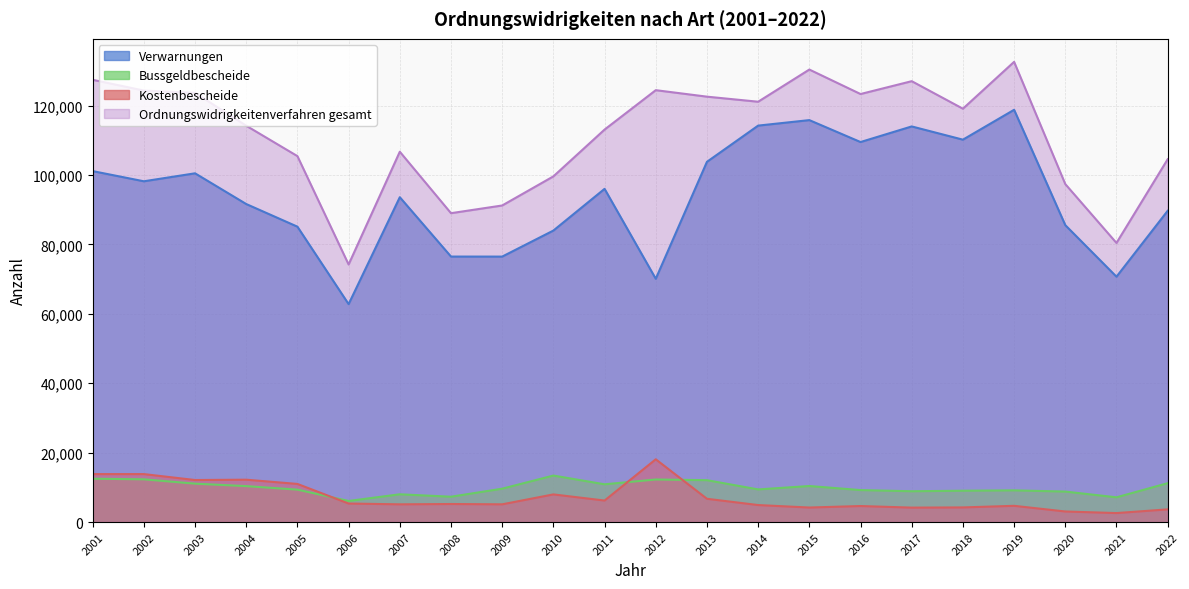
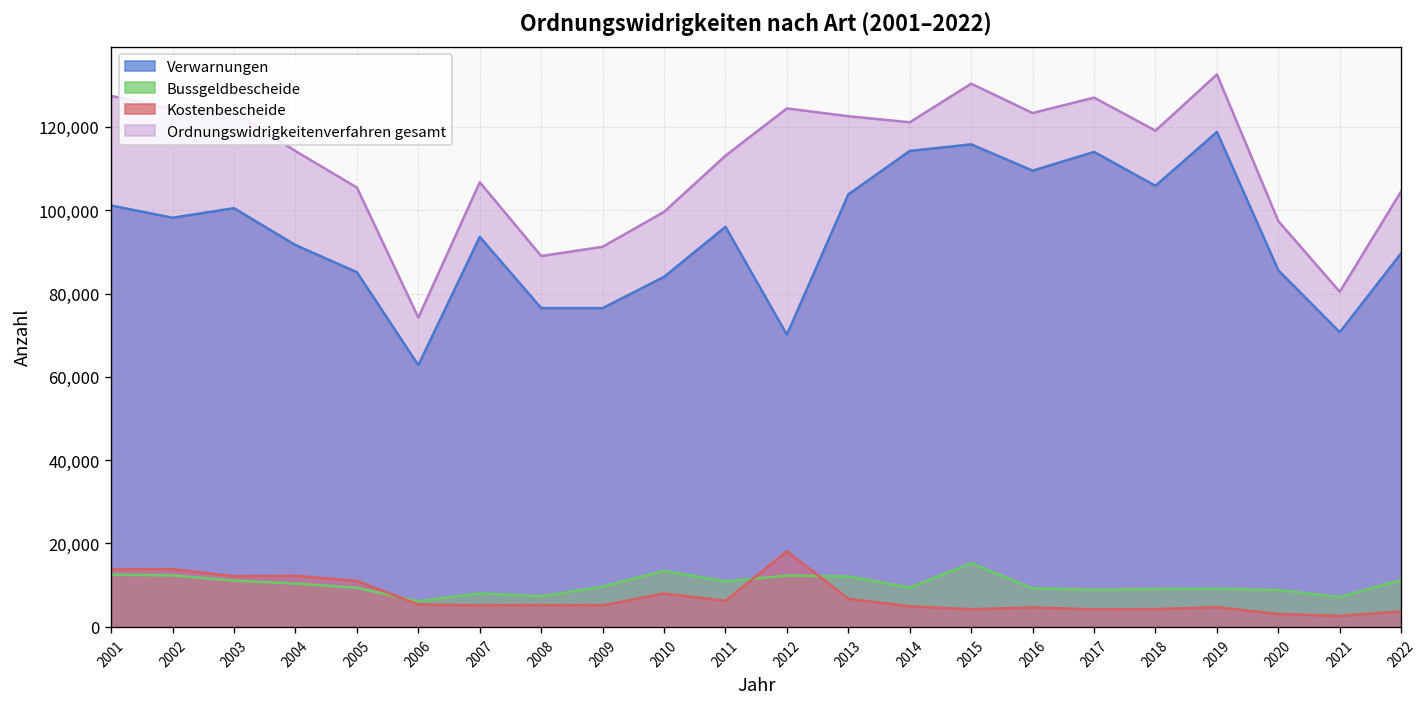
Bussgeldbescheide, 2015: 10,000 -> 15,000
Verwarnungen, 2018: 110,000 -> 106,000
